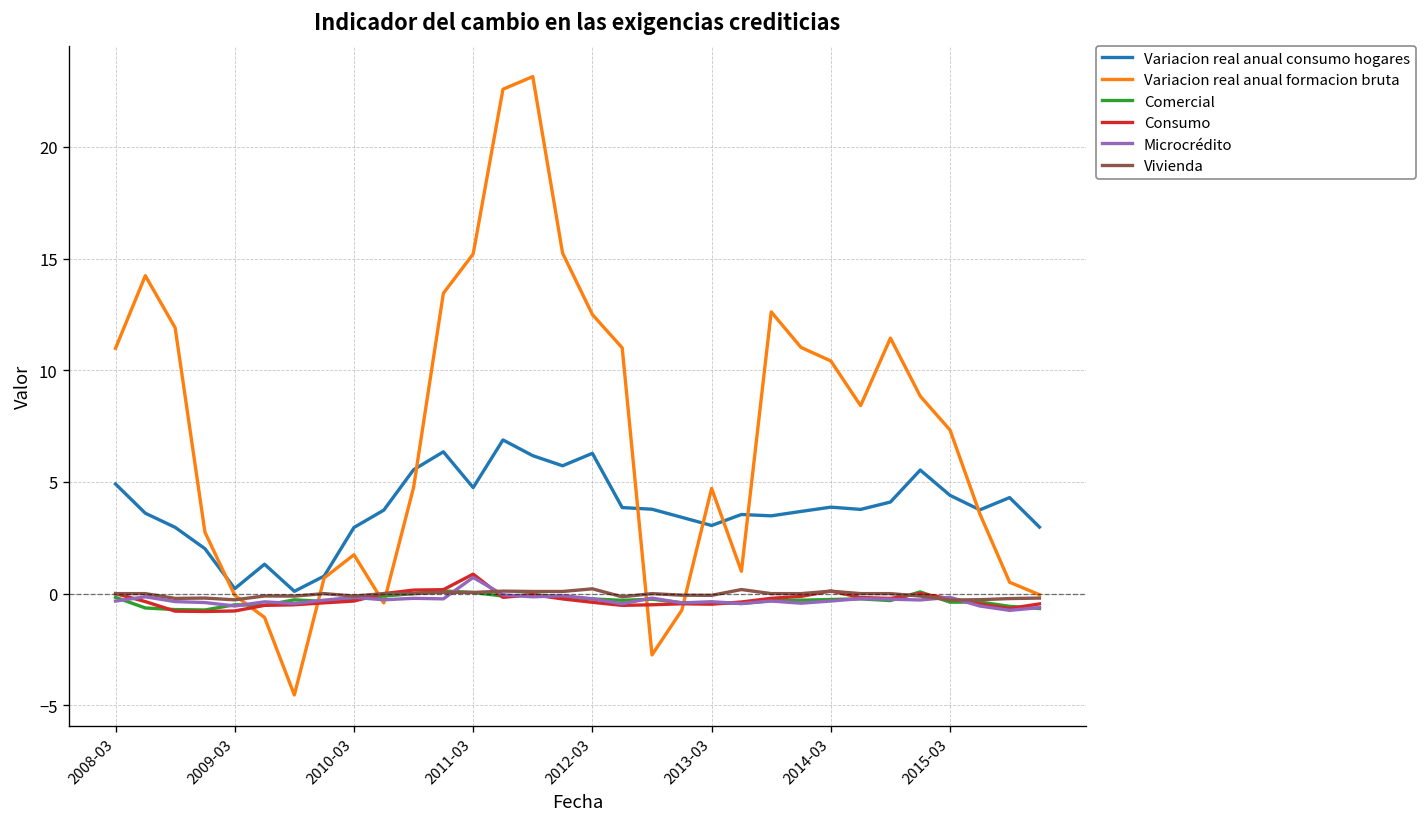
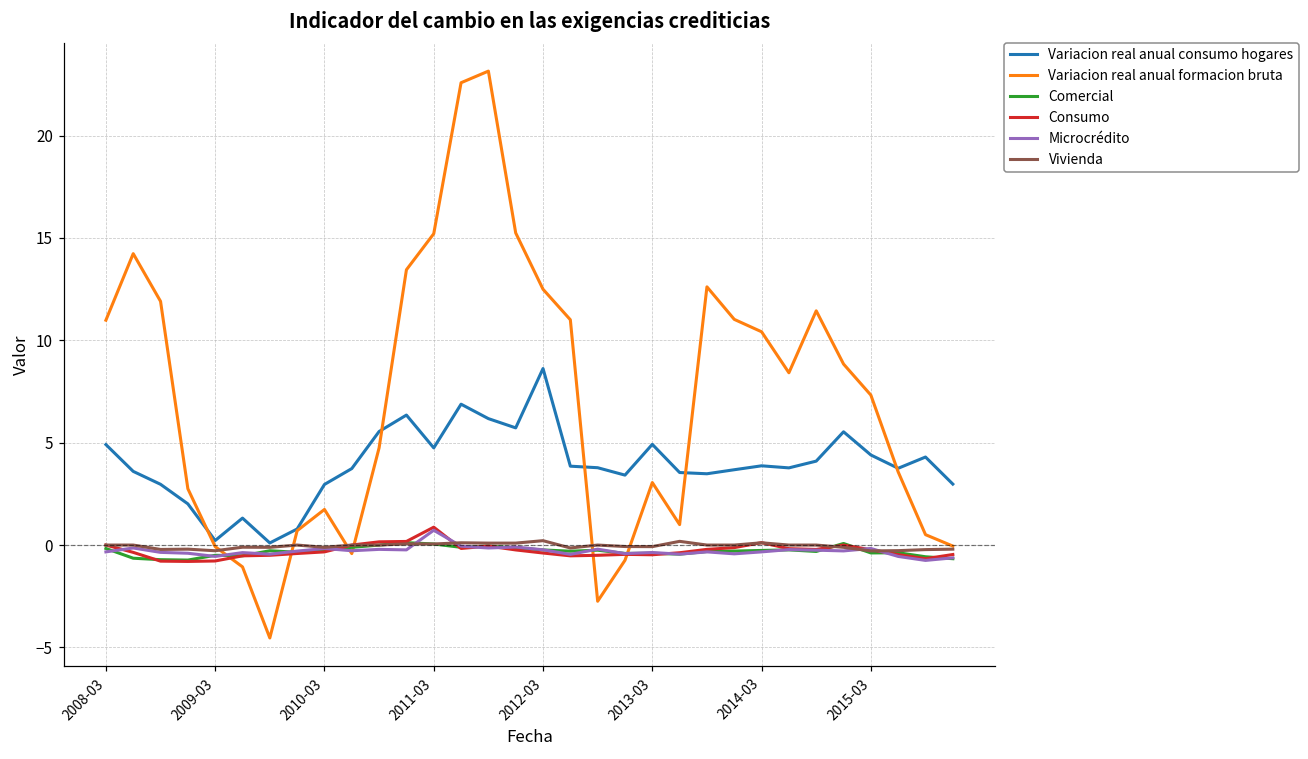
Variacion real anual consumo hogares, 2012-03: 6.3 -> 8.6
Variacion real anual consumo hogares, 2013-03: 3.1 -> 4.9
Variacion real anual formacion bruta, 2013-03: 4.7 -> 3.1
